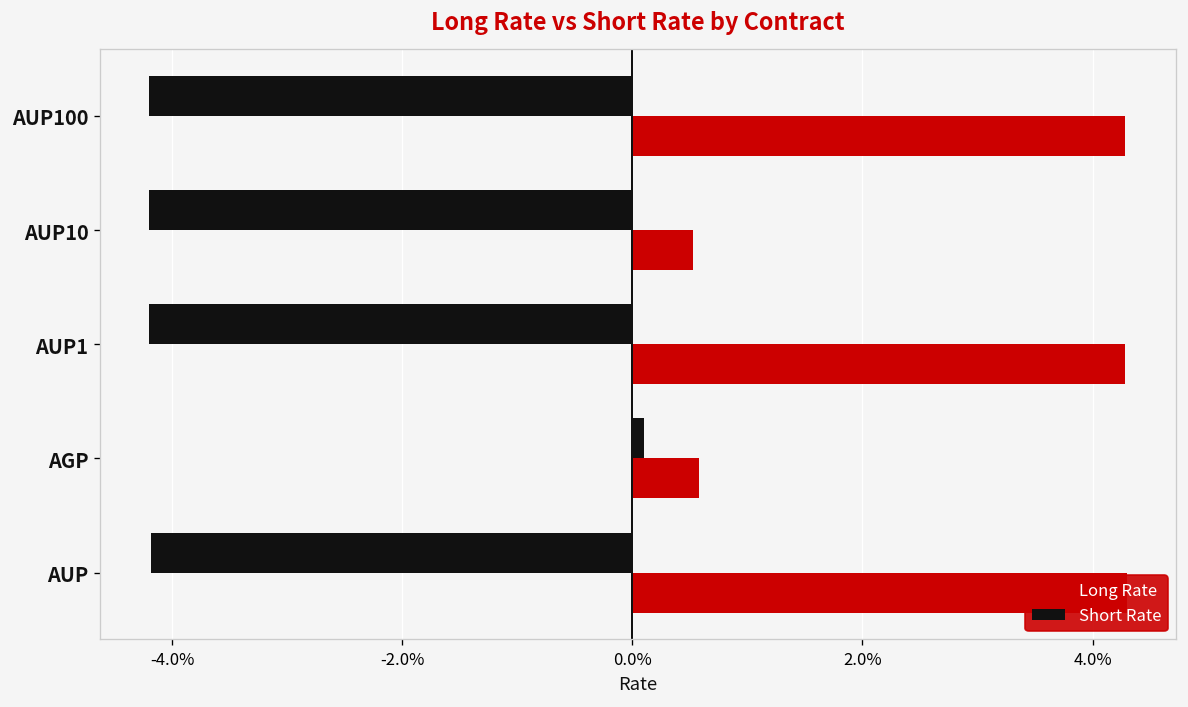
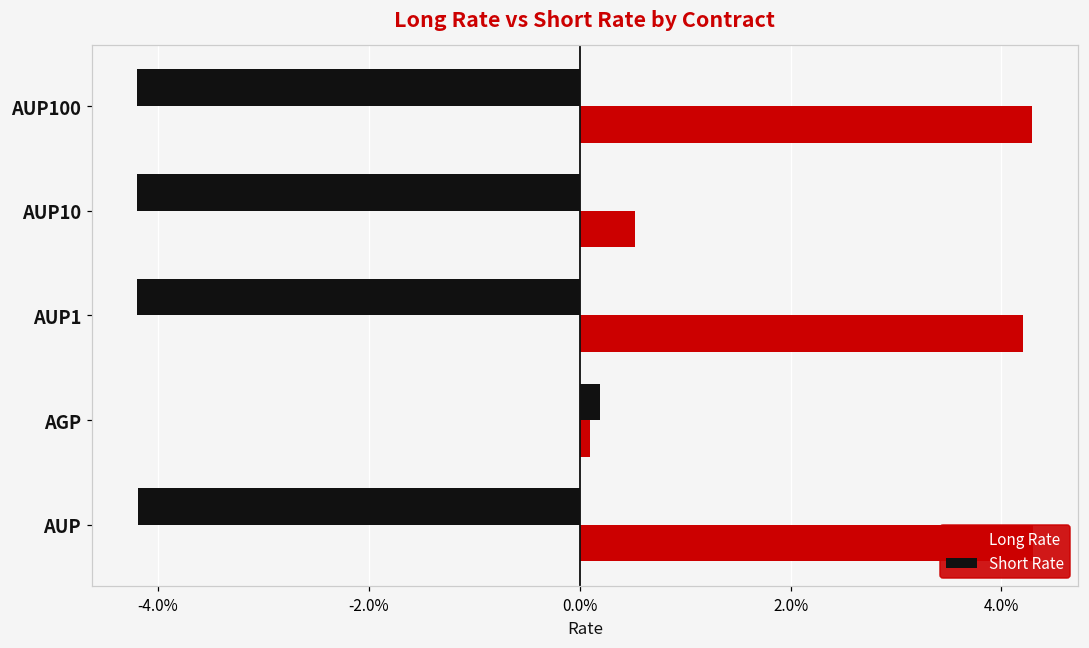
Long Rate, AUP1: 4.3% -> 4.2%
Short Rate, AGP: 0.1% -> 0.2%
Long Rate, AGP: 0.6% -> 0.1%
